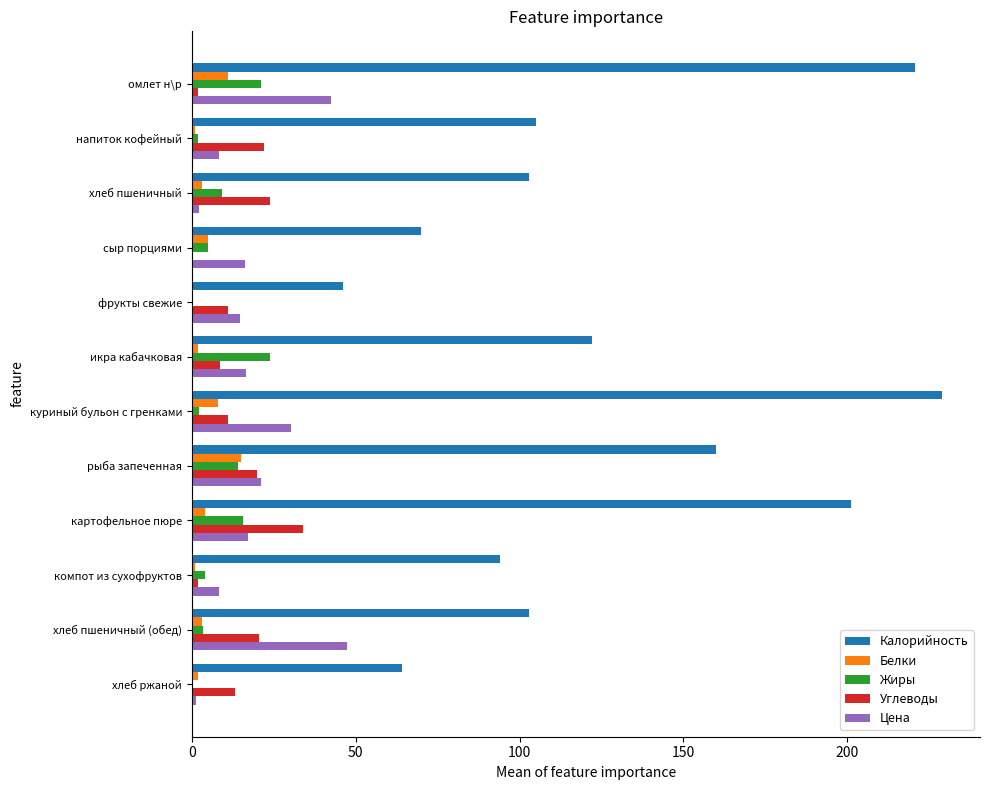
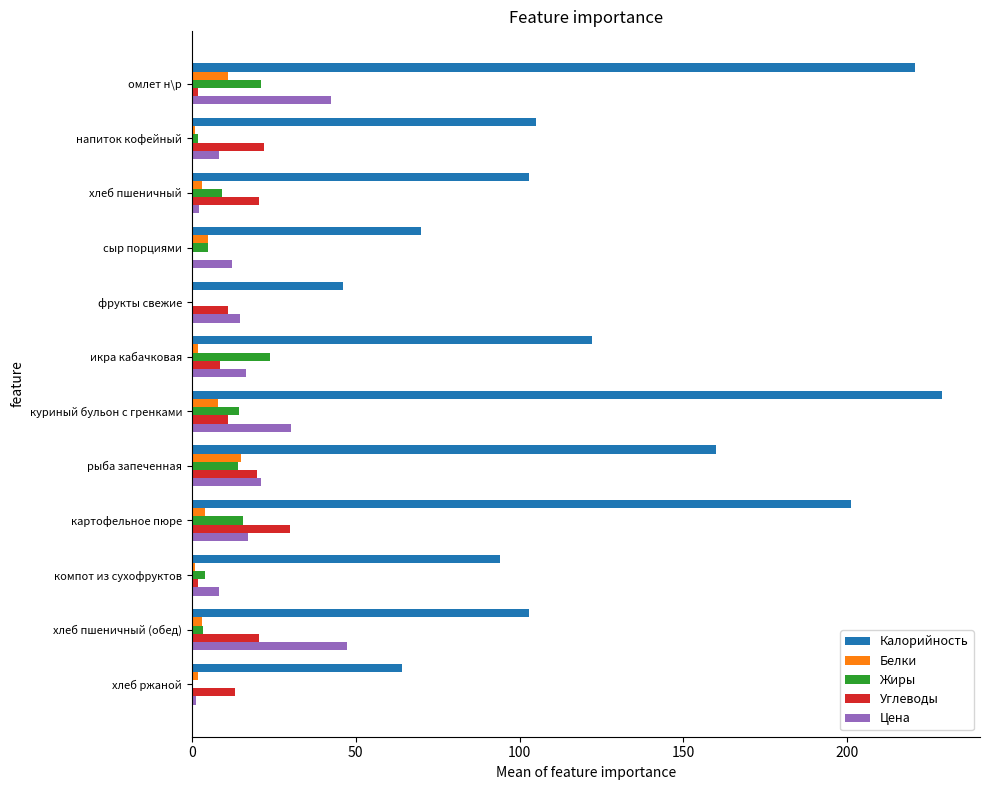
Углеводы, хлеб пшеничный: 24 -> 20
Цена, сыр порциями: 16 -> 12
Жиры, куриный бульон с гренками: 2 -> 15
Углеводы, картофельное пюре: 34 -> 30
